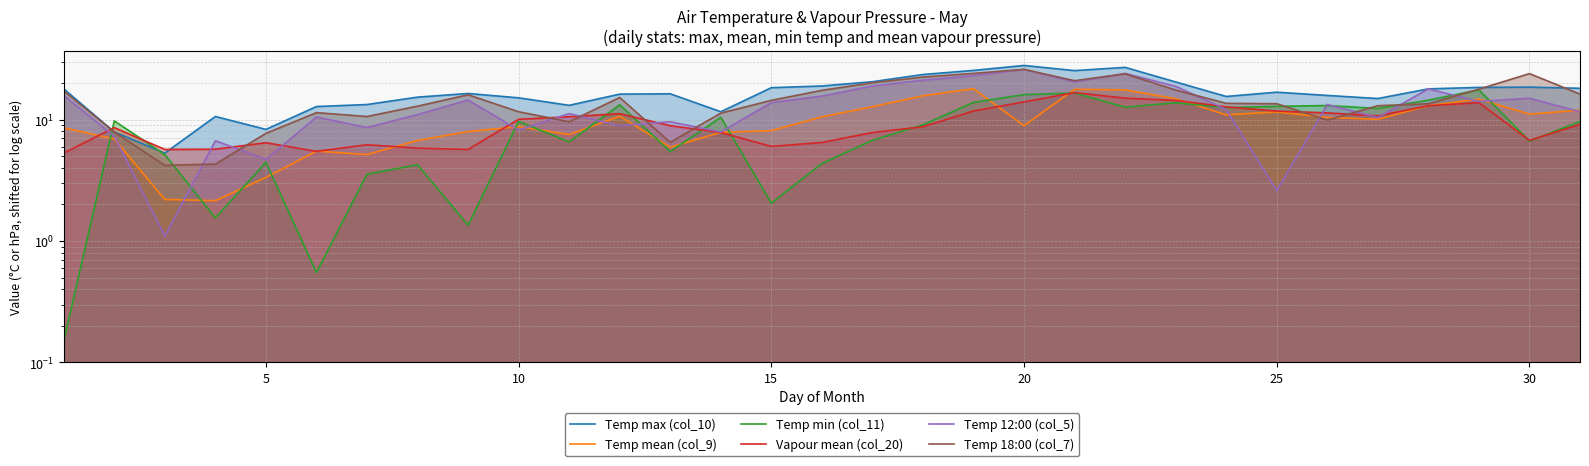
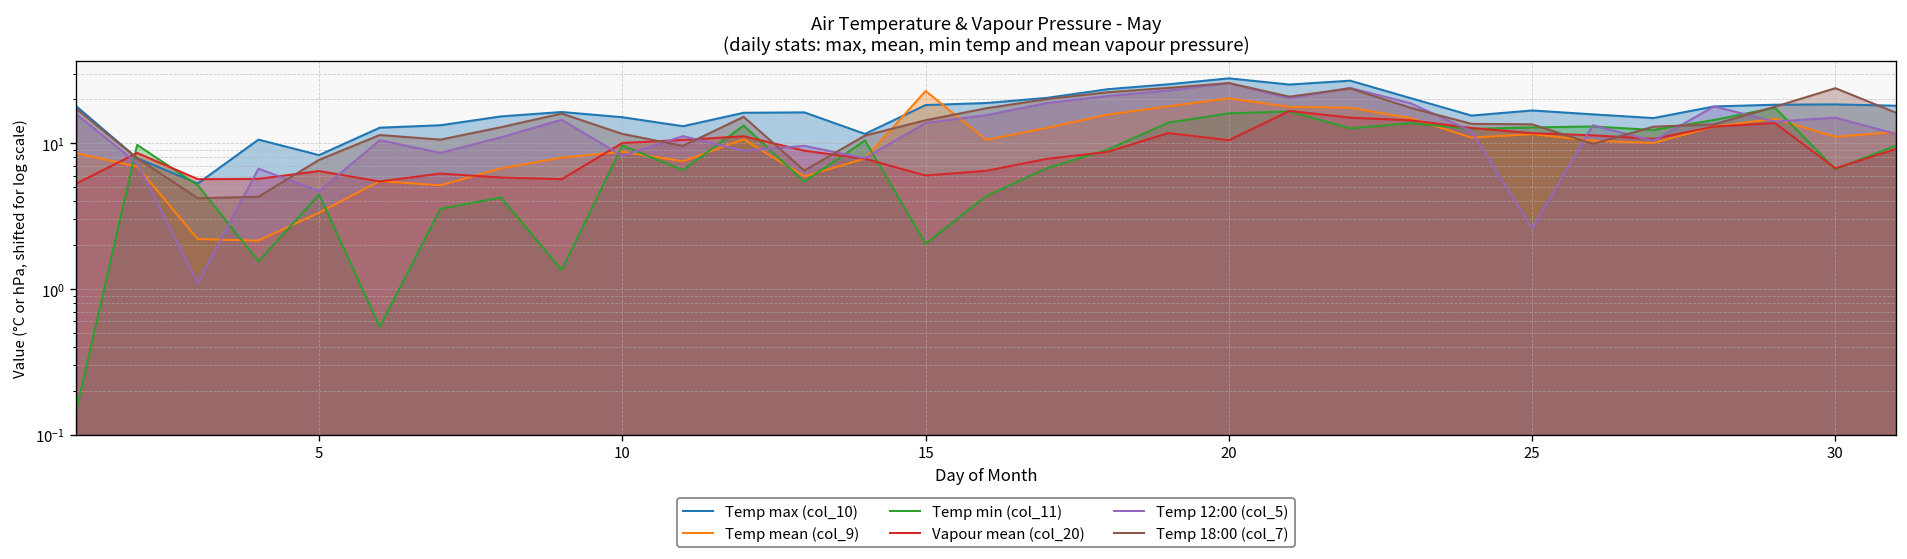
Temp mean (col_9), 15: 8 -> 23
Temp mean (col_9), 20: 9 -> 20
Vapour mean (col_20), 20: 14 -> 10
